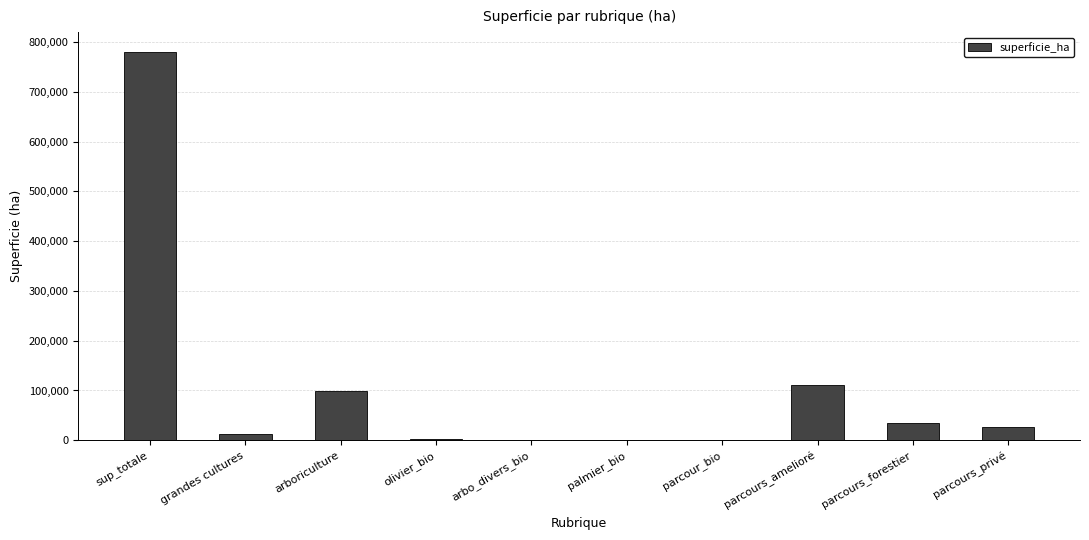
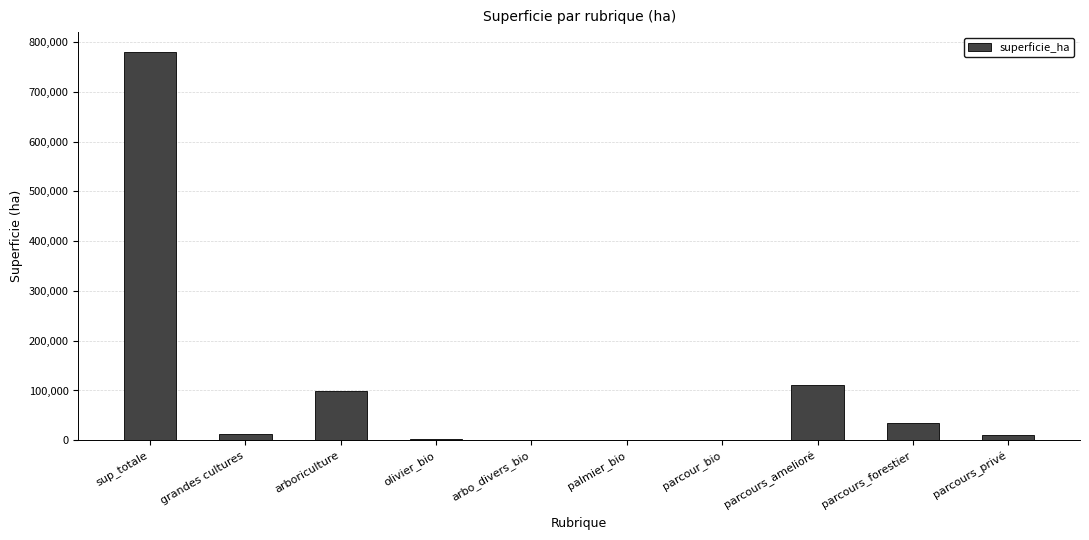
parcours_privé: 30,000 -> 10,000
